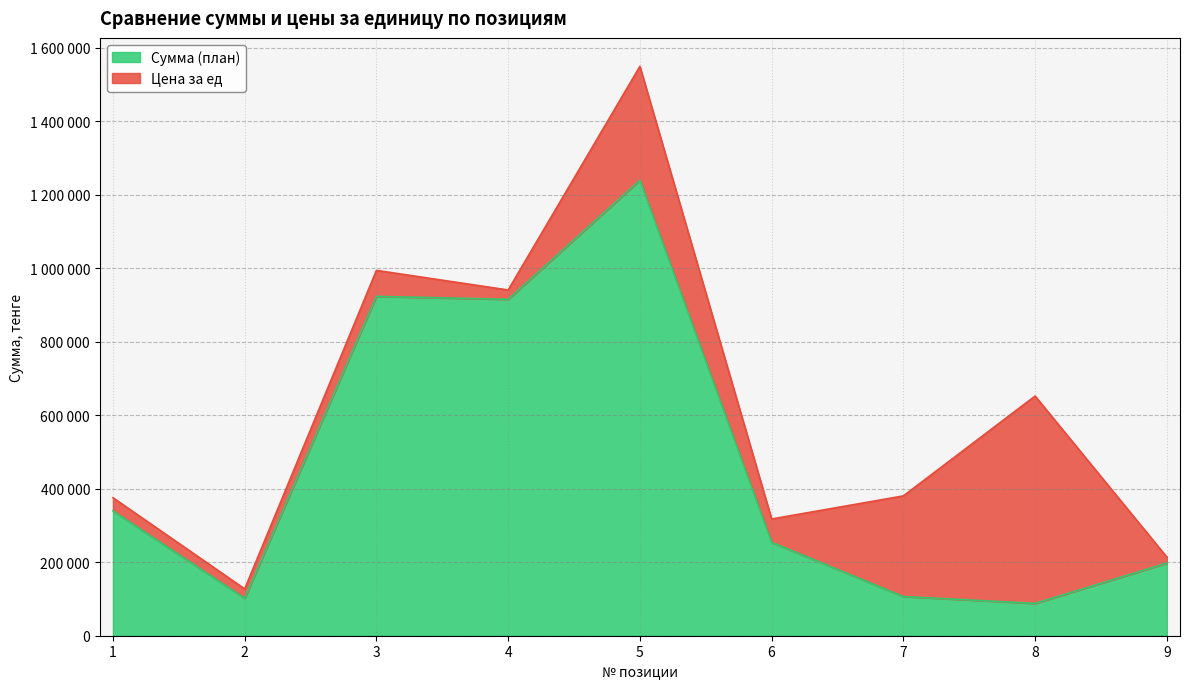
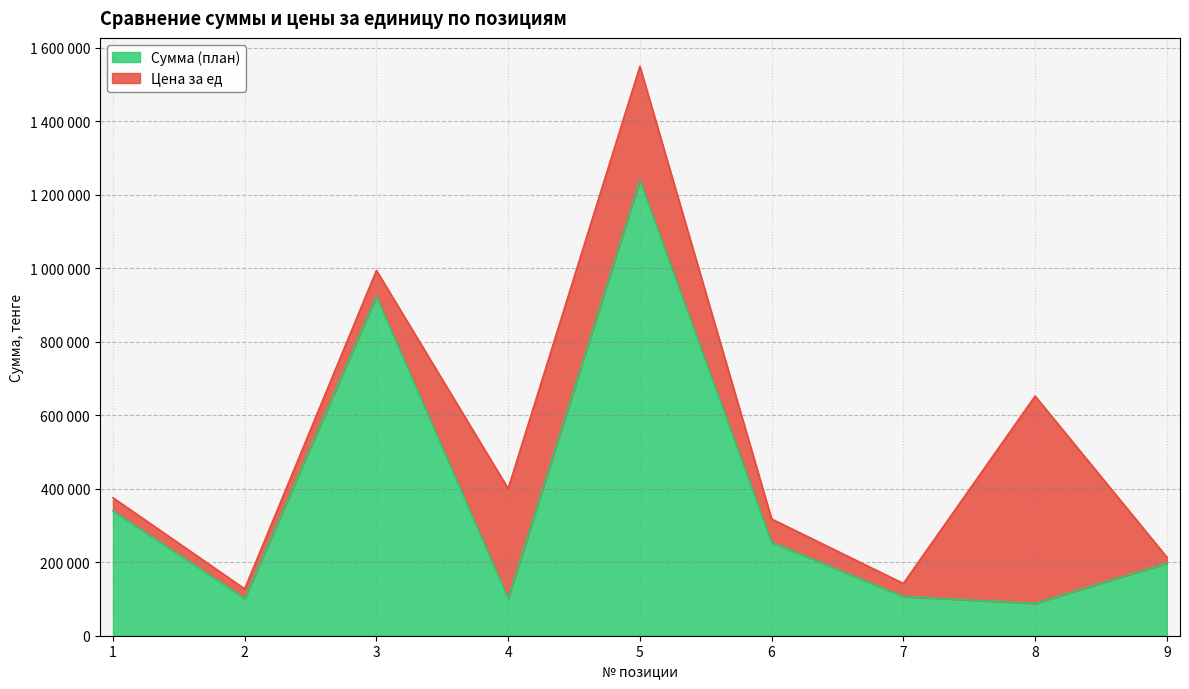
Сумма (план), 4: 920000 -> 100000
Цена за ед, 4: 30000 -> 300000
Цена за ед, 7: 270000 -> 40000
